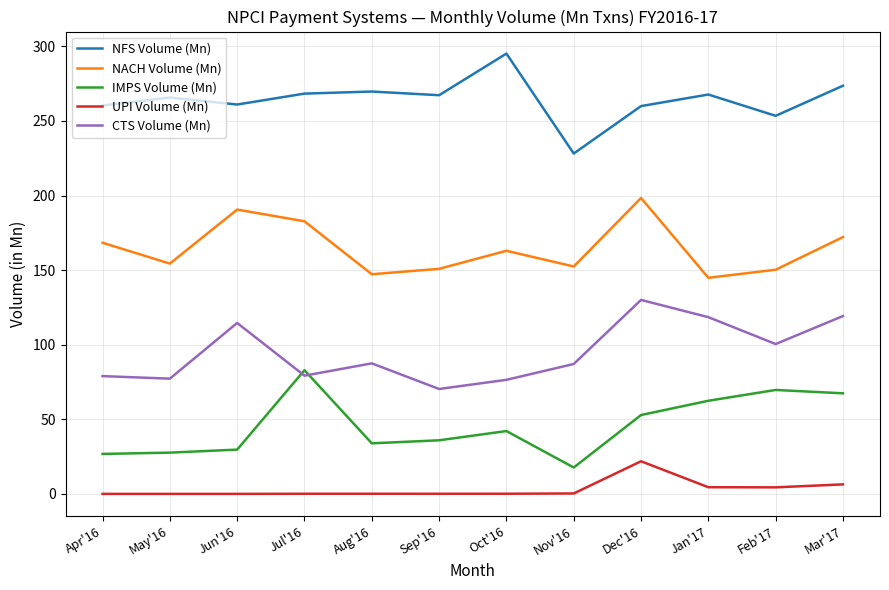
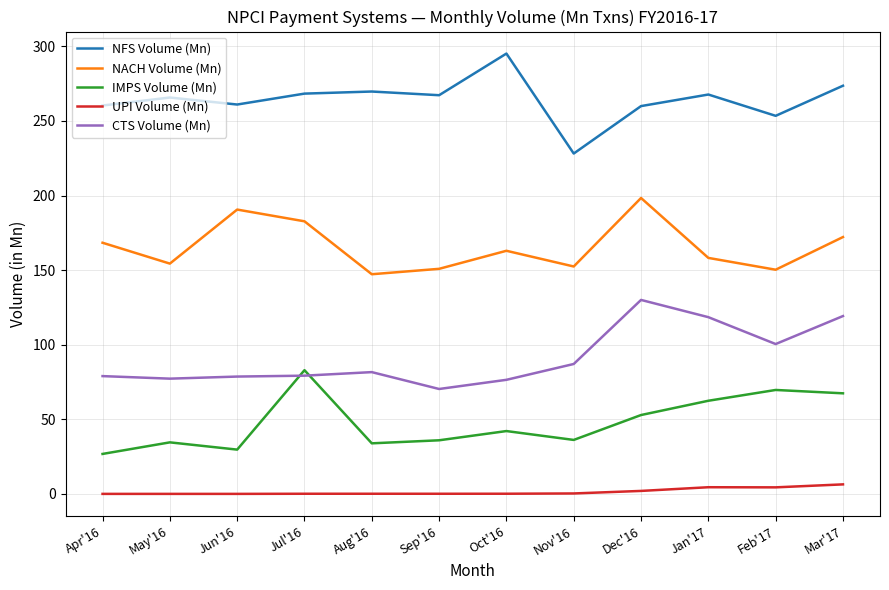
IMPS Volume (Mn), May'16: 28 -> 35
CTS Volume (Mn), Jun'16: 115 -> 79
CTS Volume (Mn), Aug'16: 87 -> 82
IMPS Volume (Mn), Nov'16: 18 -> 36
UPI Volume (Mn), Dec'16: 22 -> 2
NACH Volume (Mn), Jan'17: 145 -> 158
